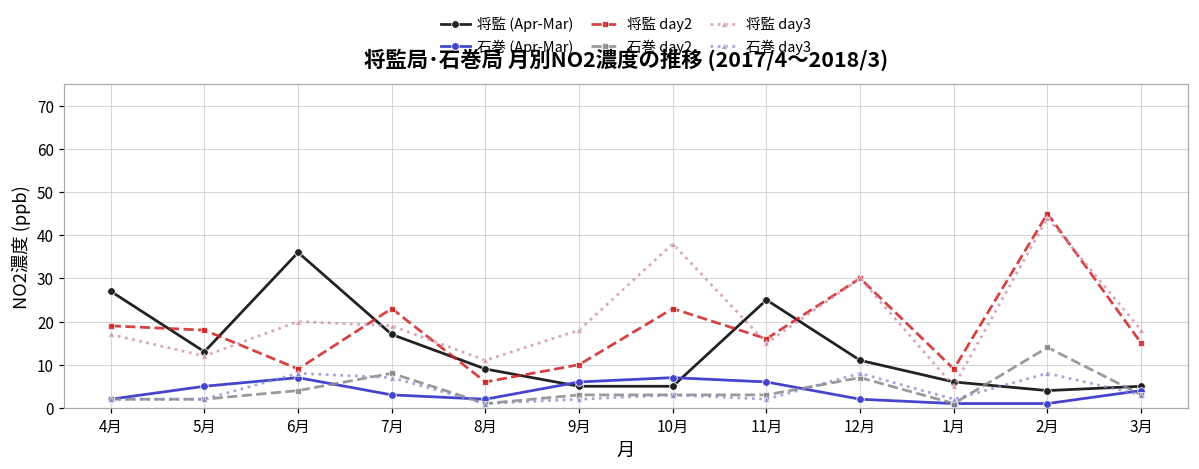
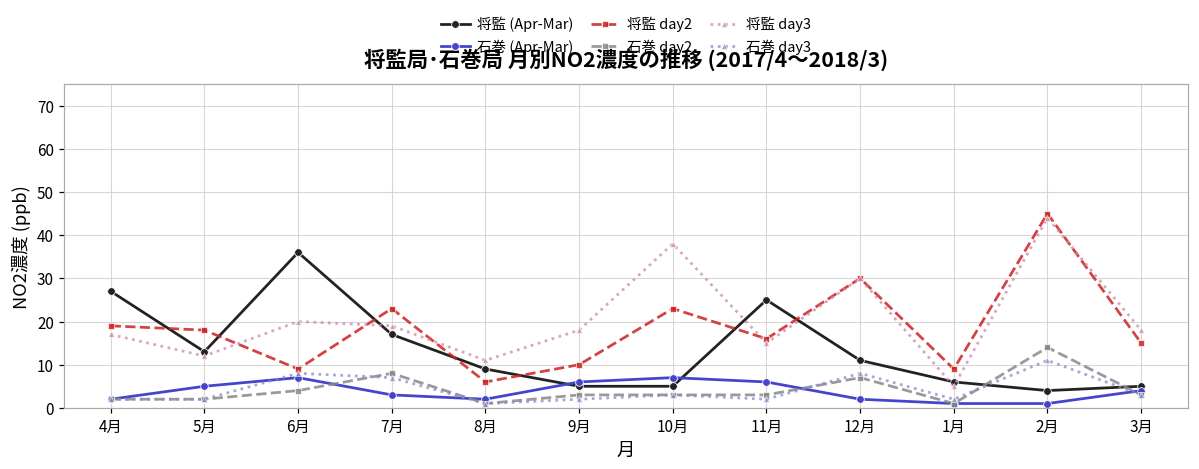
石巻 day3, 2月: 8 -> 11
